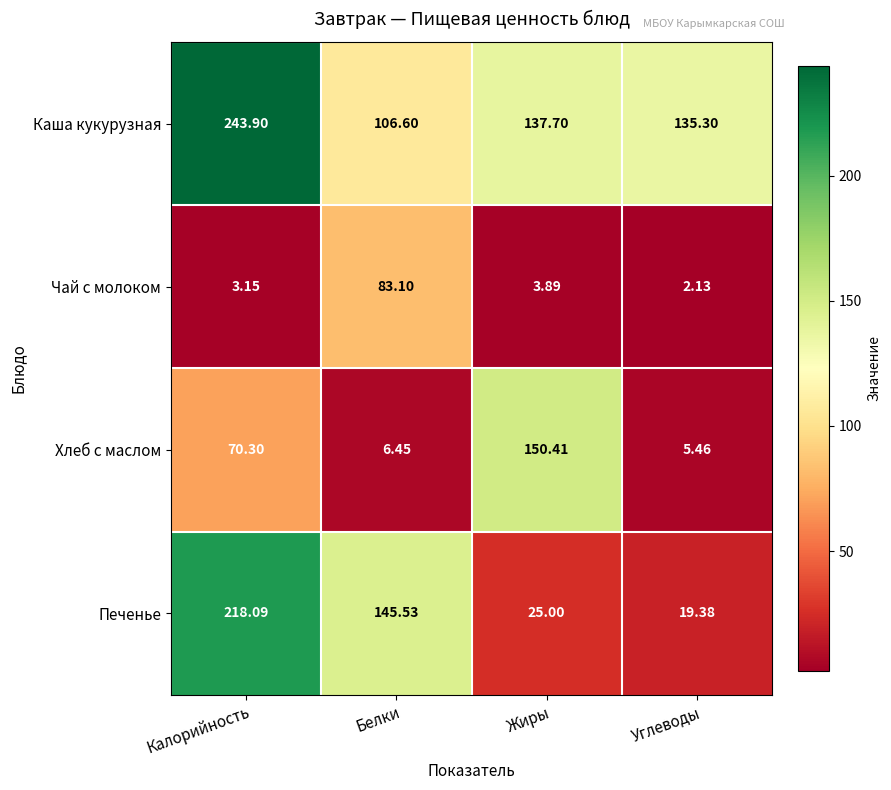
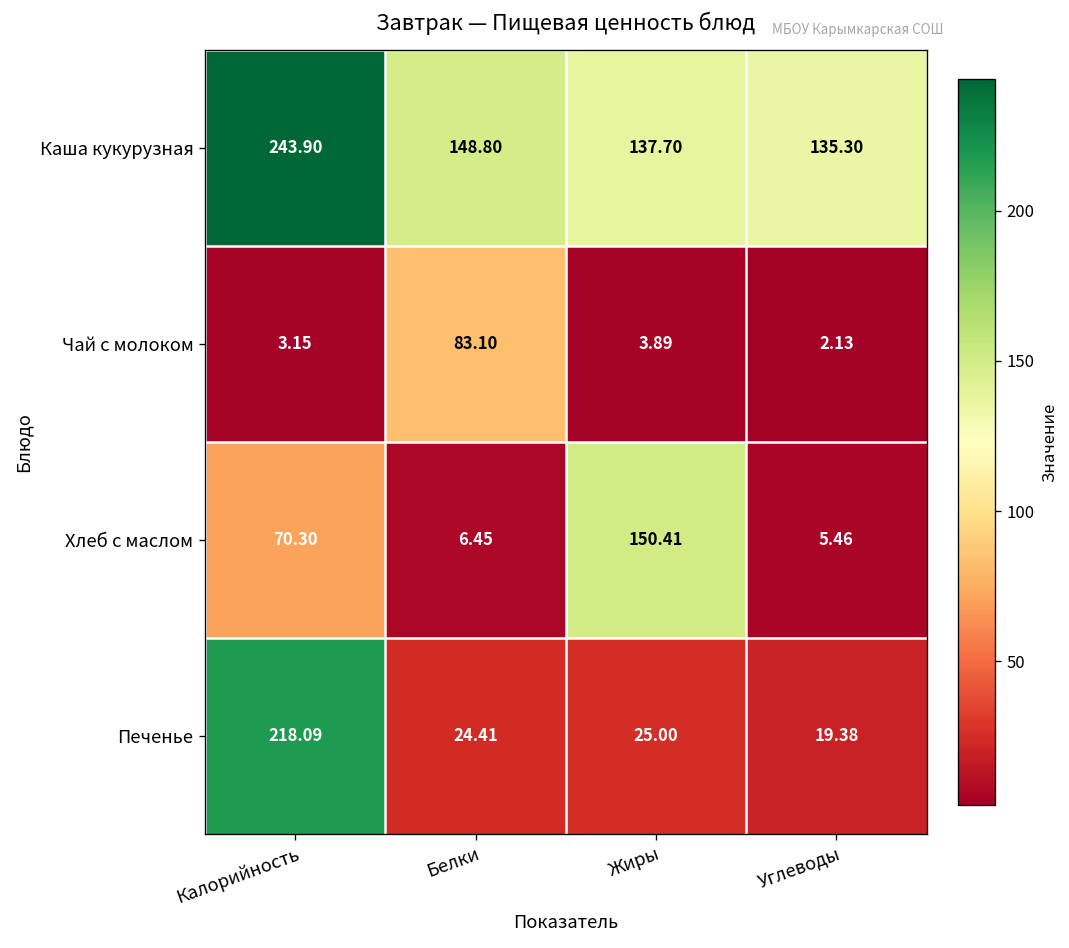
Каша кукурузная, Белки: 106.60 -> 148.80
Печенье, Белки: 145.53 -> 24.41
